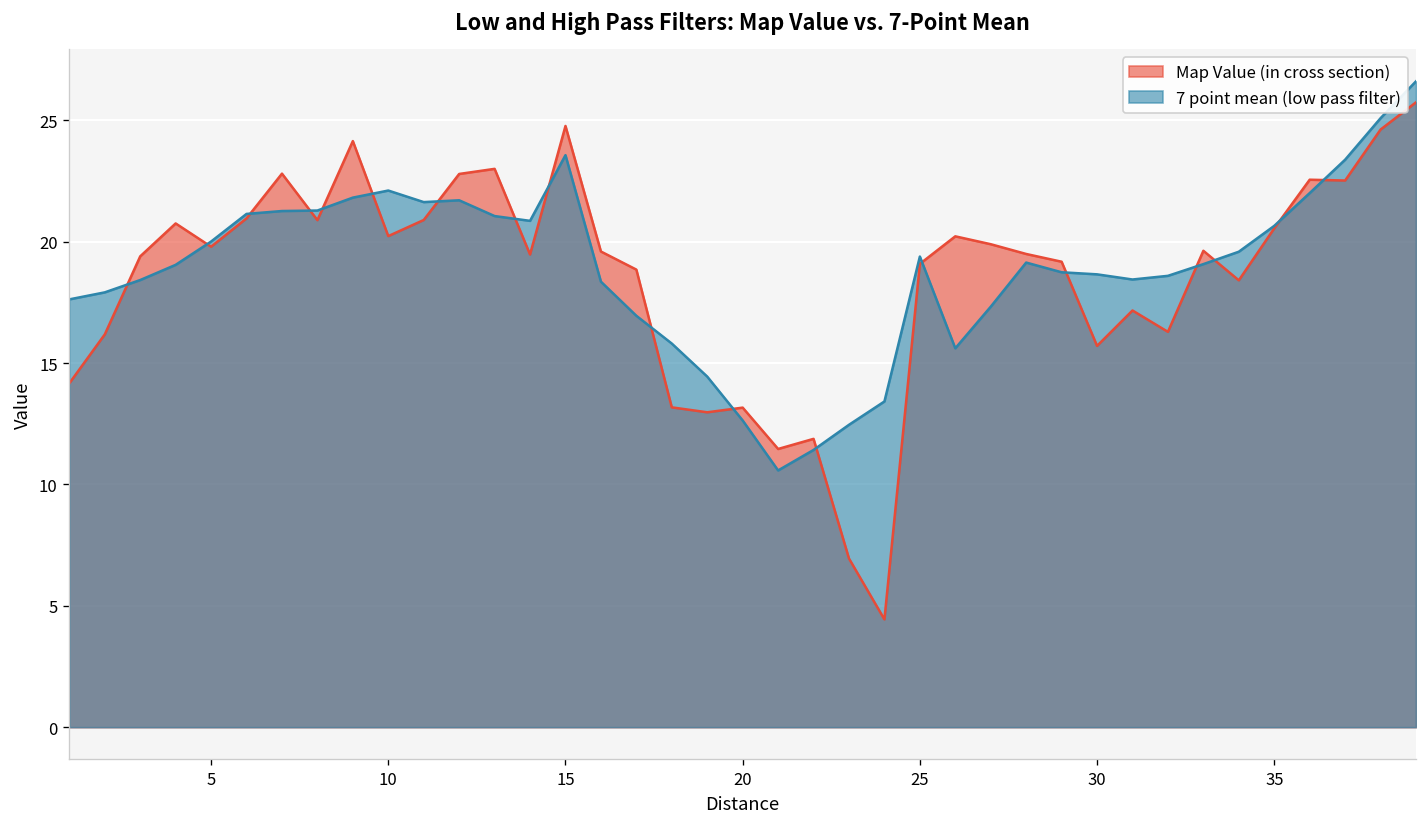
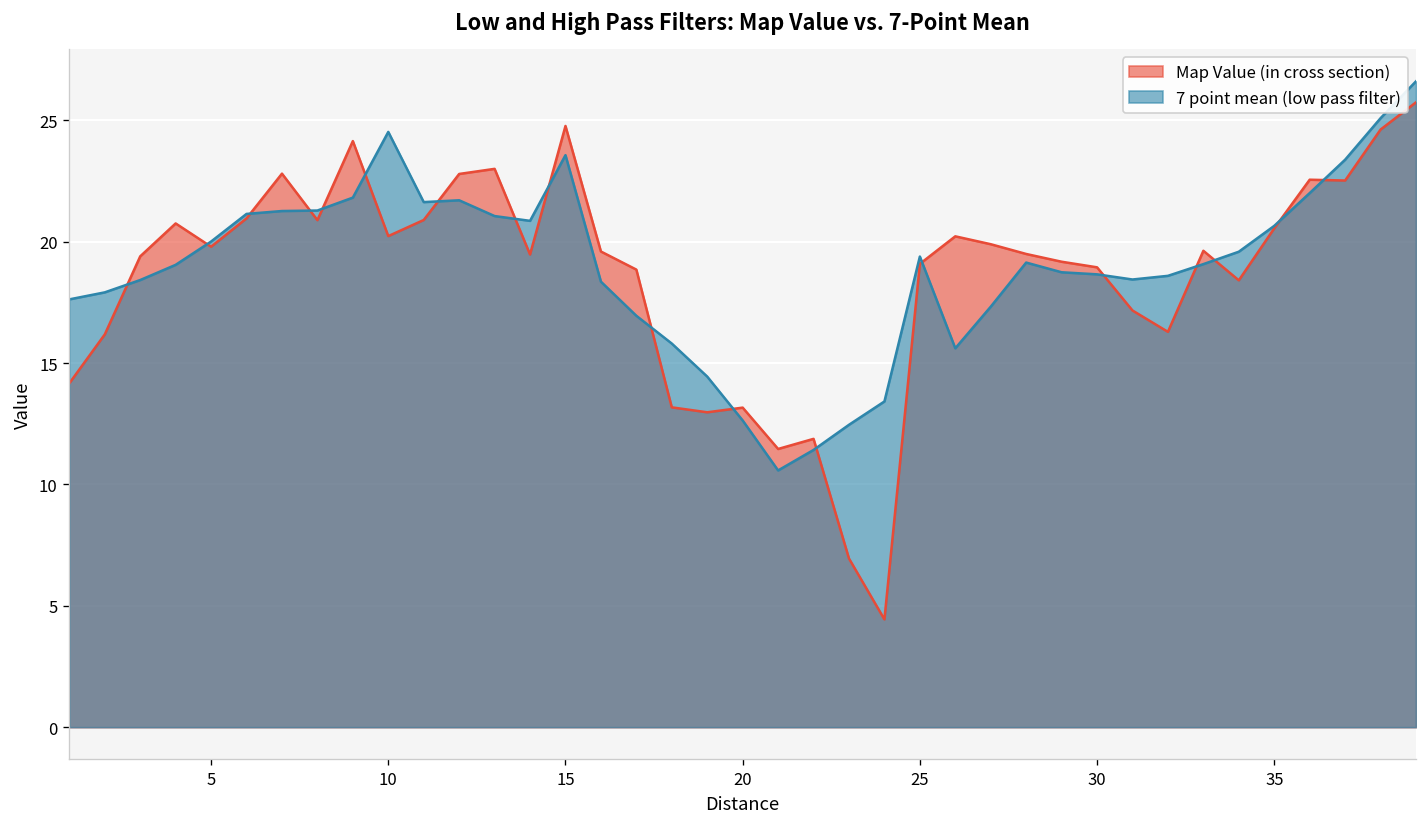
7 point mean (low pass filter), 10: 22.1 -> 24.5
Map Value (in cross section), 30: 15.7 -> 18.9
